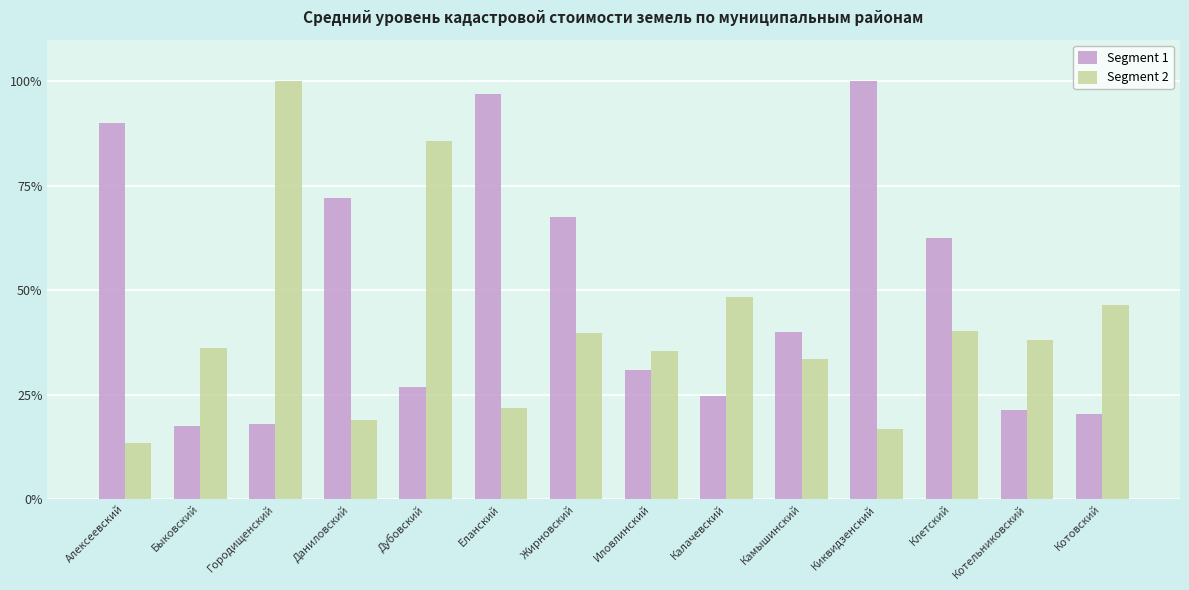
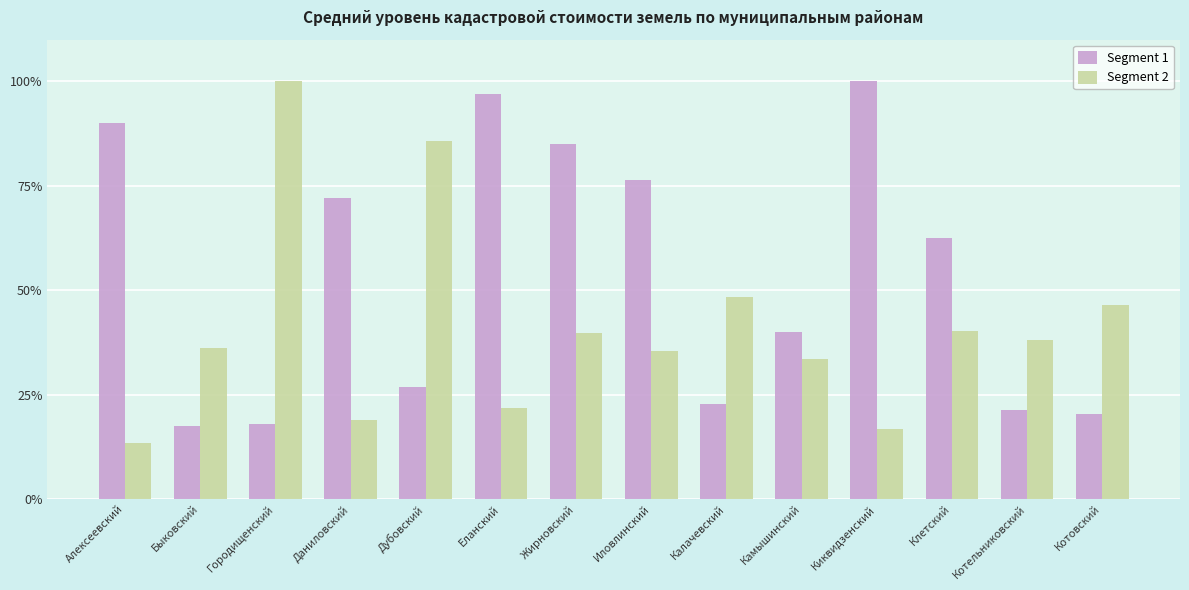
Segment 1, Жирновский: 67% -> 85%
Segment 1, Иловлинский: 31% -> 76%
Segment 1, Калачевский: 25% -> 23%
